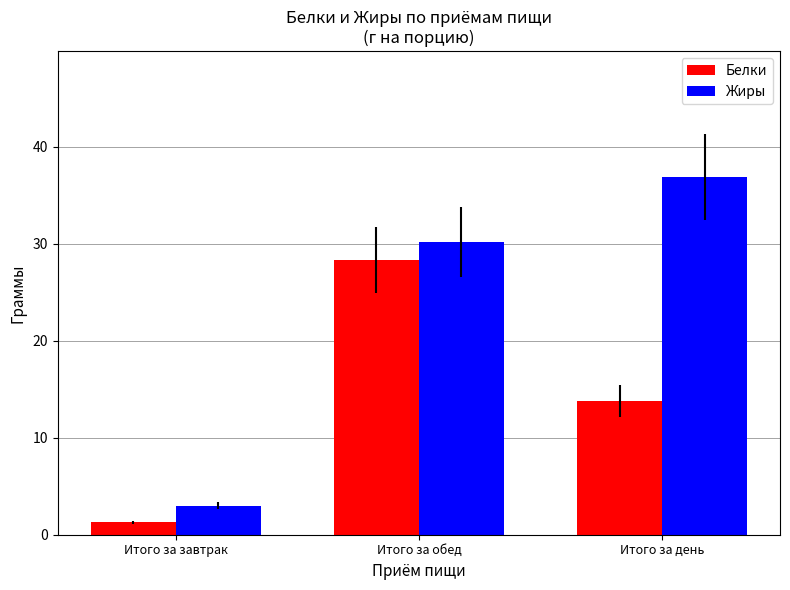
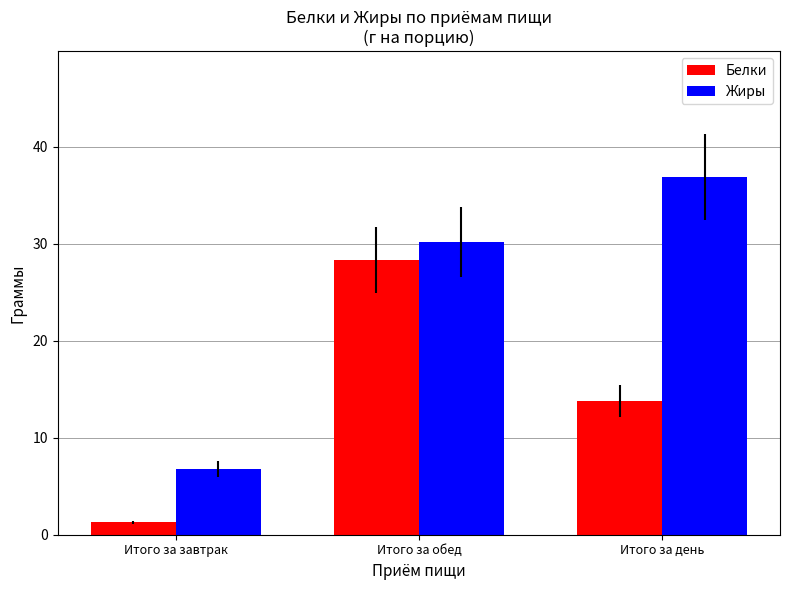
Жиры, Итого за завтрак: 3 -> 7
